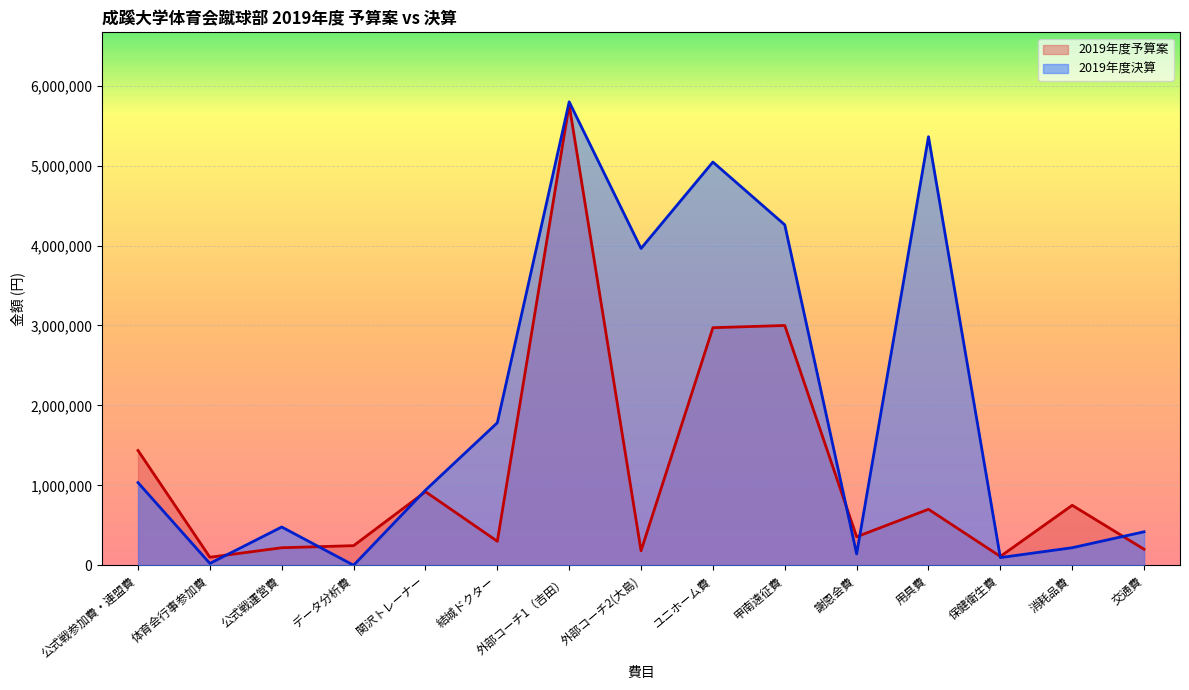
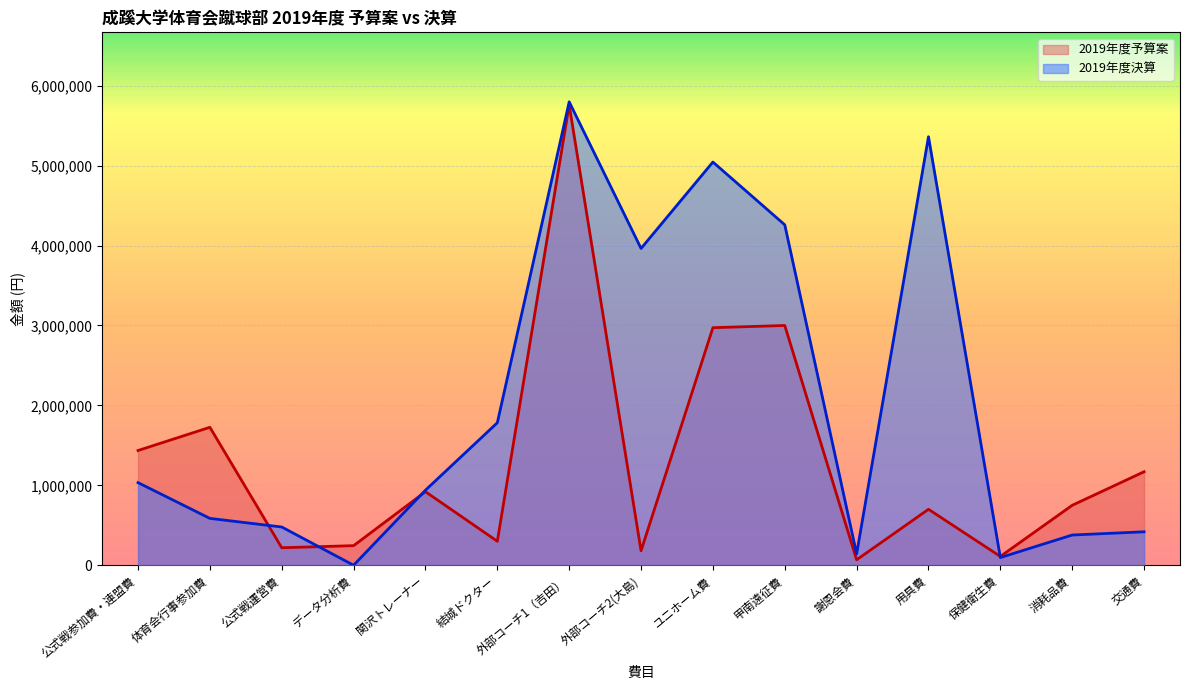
2019年度予算案, 体育会行事参加費: 100,000 -> 1,700,000
2019年度決算, 体育会行事参加費: 0 -> 600,000
2019年度予算案, 謝恩会費: 400,000 -> 100,000
2019年度決算, 消耗品費: 200,000 -> 400,000
2019年度予算案, 交通費: 200,000 -> 1,200,000
